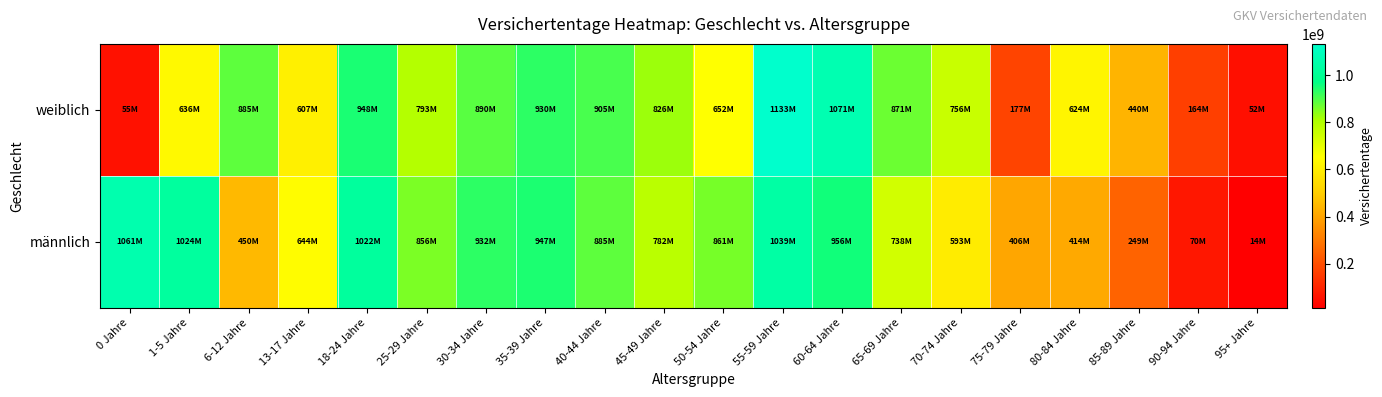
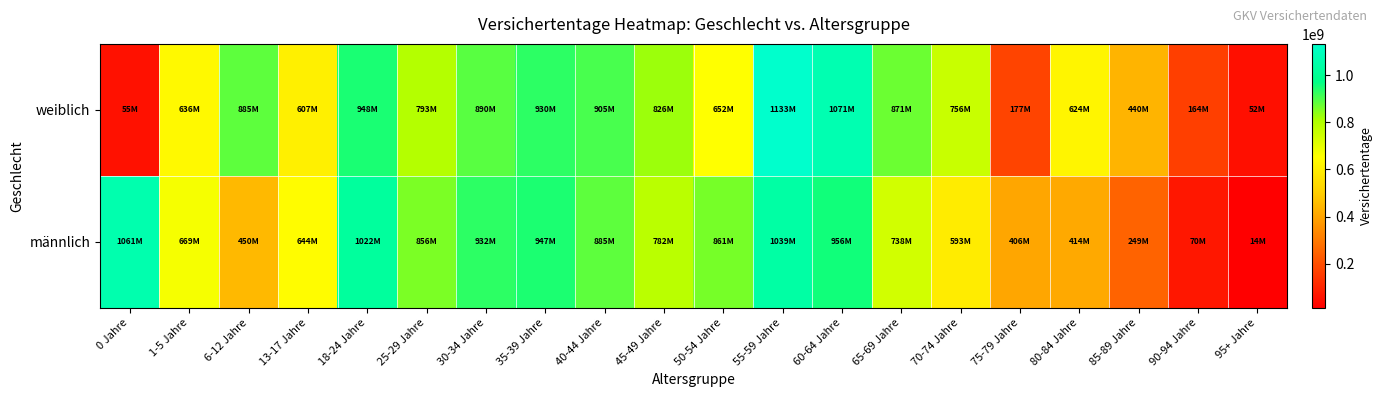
männlich, 1-5 Jahre: 1024M -> 669M
